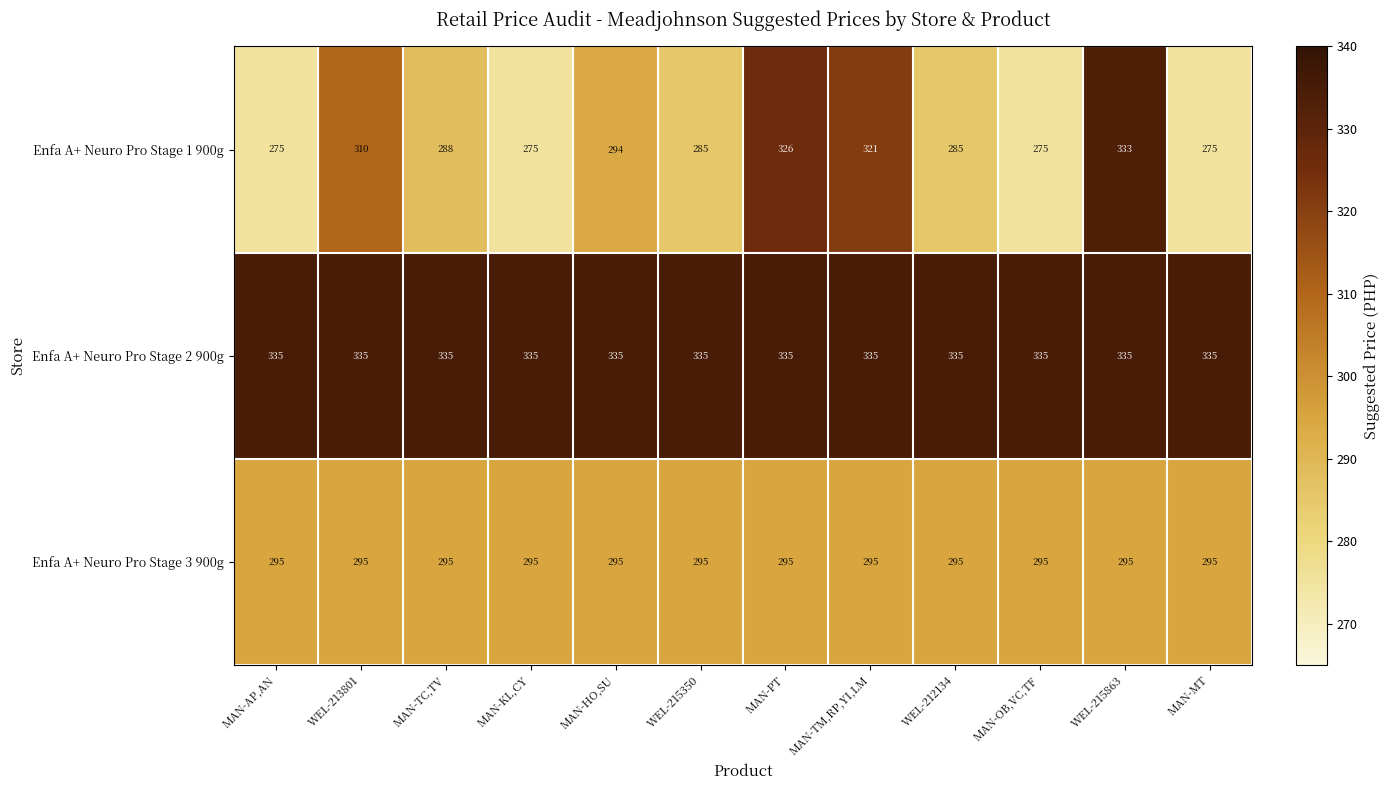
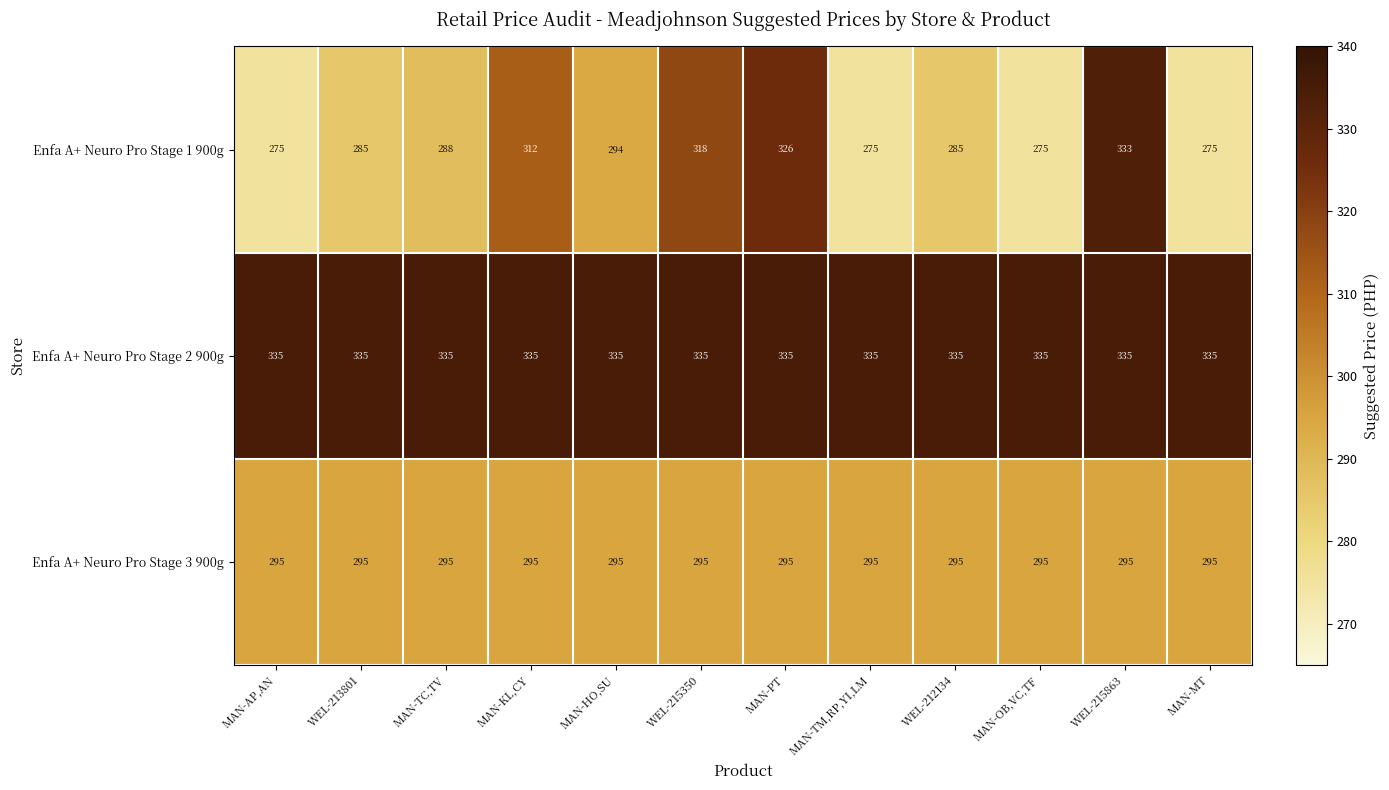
Enfa A+ Neuro Pro Stage 1 900g, WEL-213801: 310 -> 285
Enfa A+ Neuro Pro Stage 1 900g, MAN-KL,CY: 275 -> 312
Enfa A+ Neuro Pro Stage 1 900g, WEL-215350: 285 -> 318
Enfa A+ Neuro Pro Stage 1 900g, MAN-TM,RP,YI,LM: 321 -> 275
